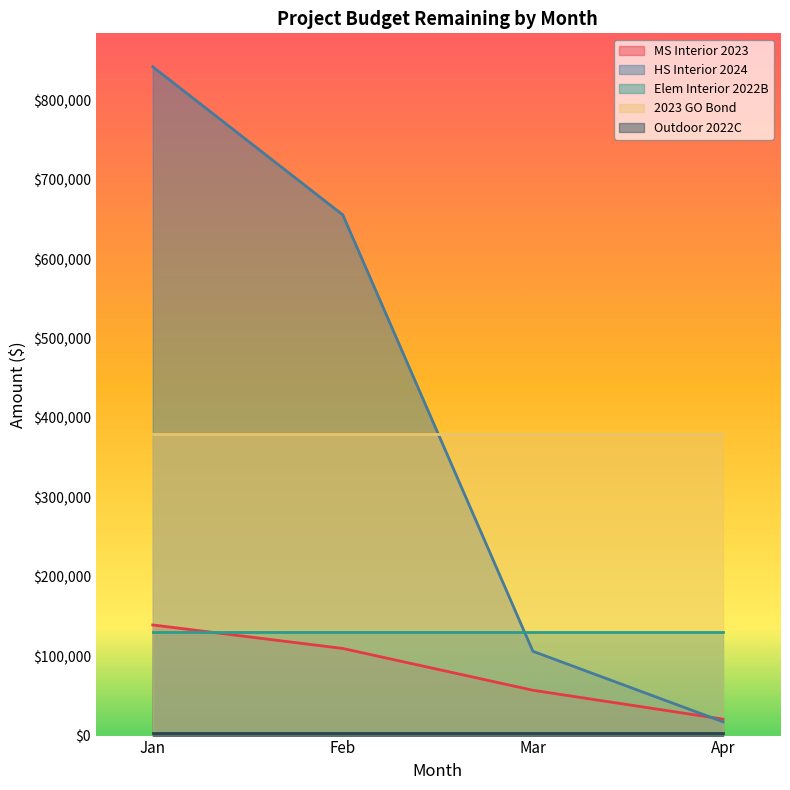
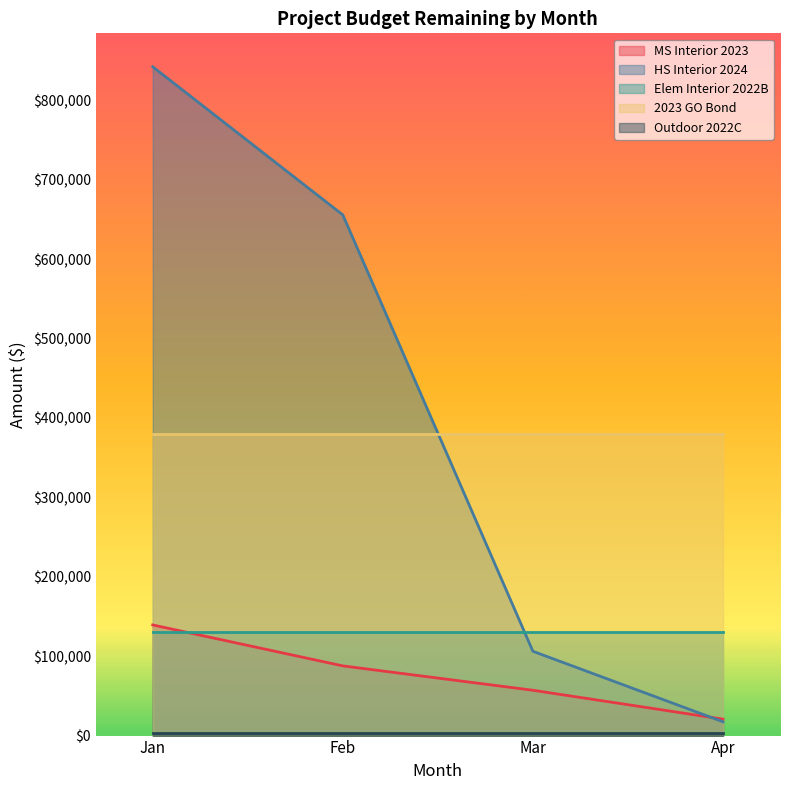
MS Interior 2023, Feb: $110,000 -> $90,000
